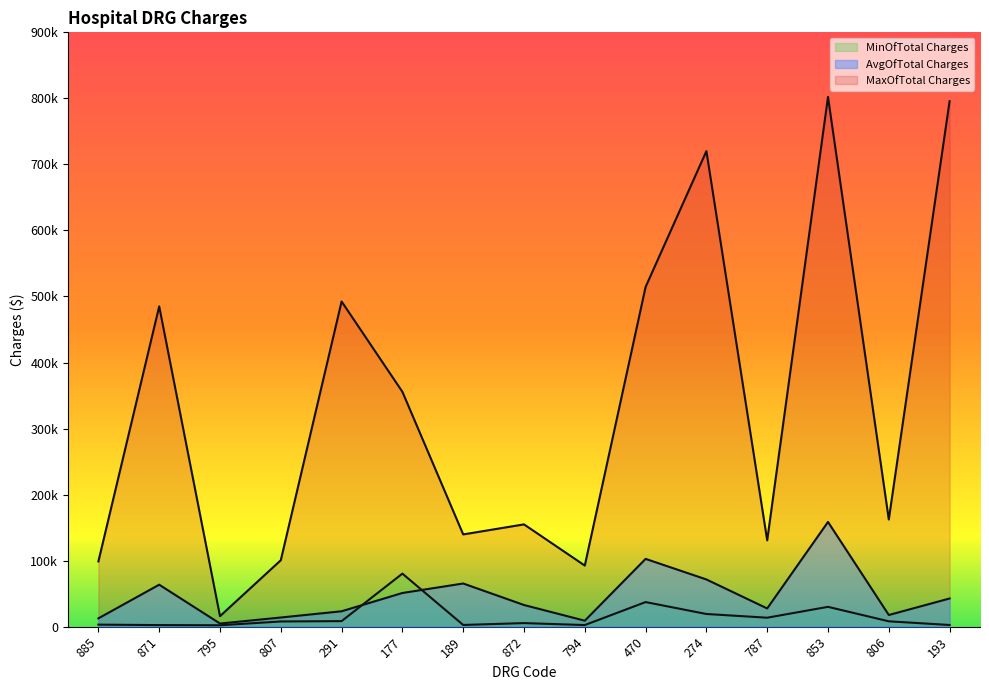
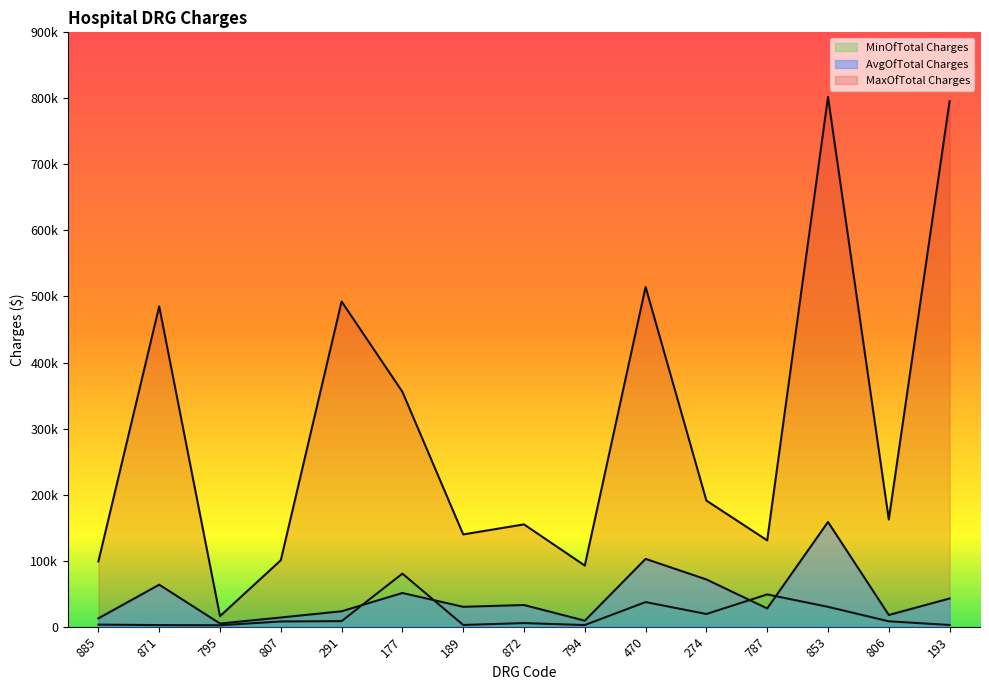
AvgOfTotal Charges, 189: 70000 -> 30000
MaxOfTotal Charges, 274: 720000 -> 190000
MinOfTotal Charges, 787: 10000 -> 50000
